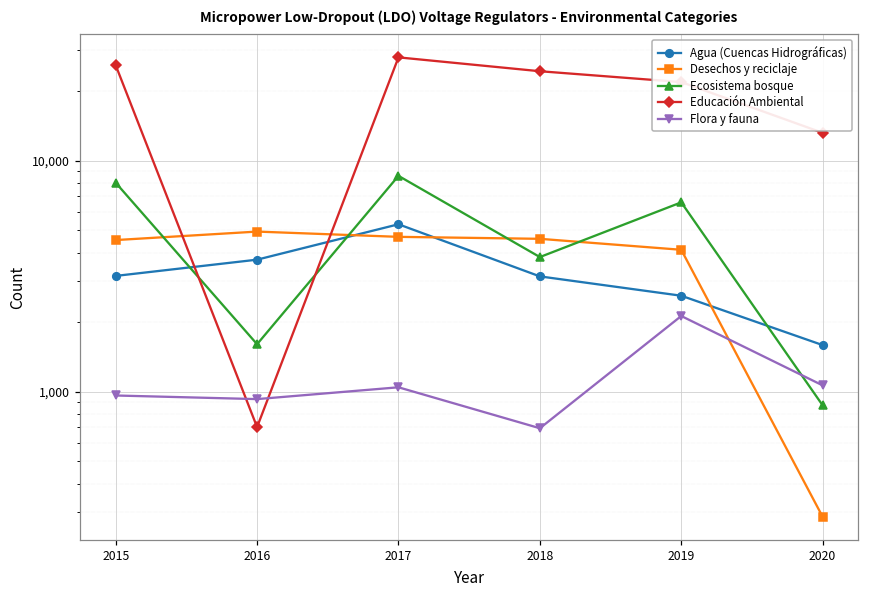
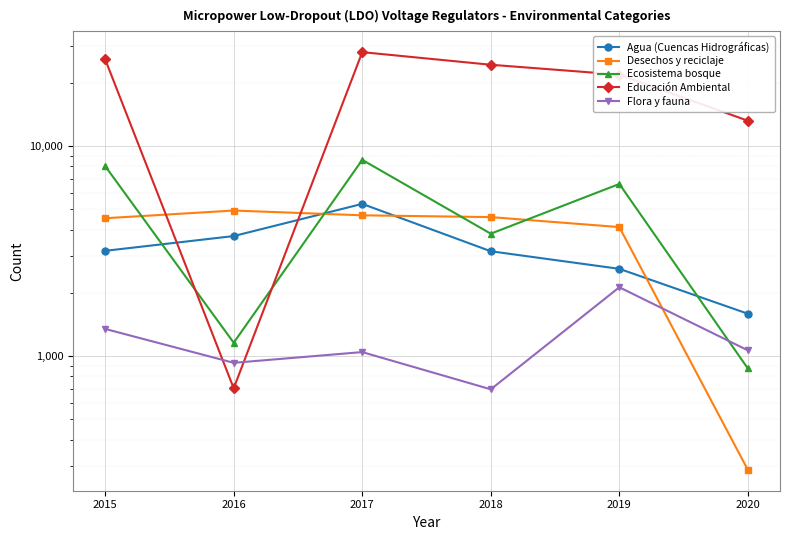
Flora y fauna, 2015: 1,000 -> 1,300
Ecosistema bosque, 2016: 1,600 -> 1,200
